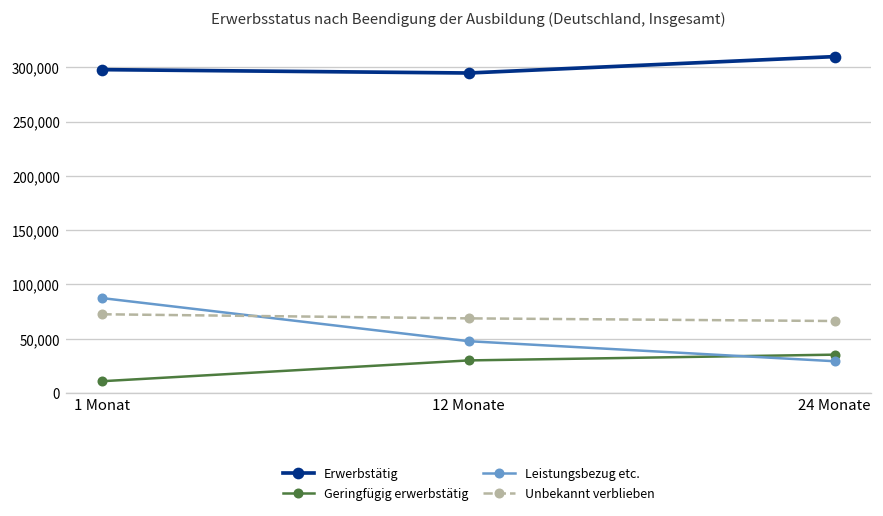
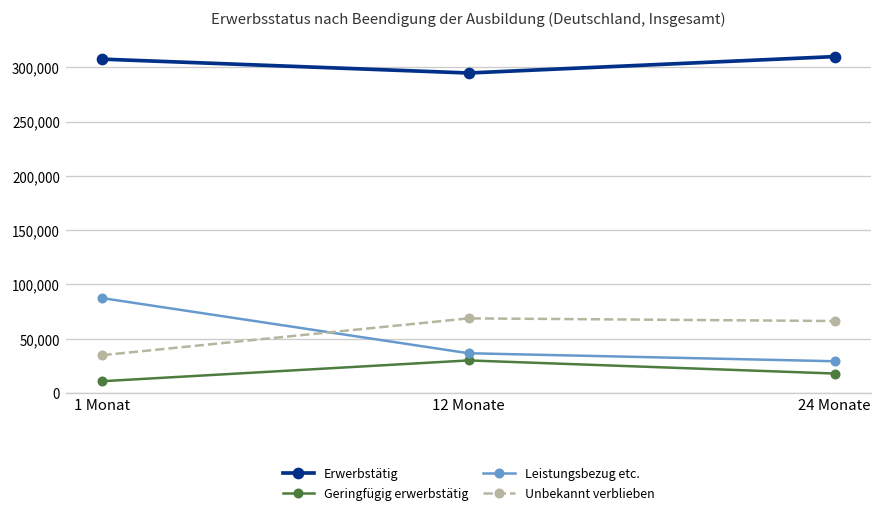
Erwerbstätig, 1 Monat: 300,000 -> 310,000
Unbekannt verblieben, 1 Monat: 70,000 -> 30,000
Leistungsbezug etc., 12 Monate: 50,000 -> 40,000
Geringfügig erwerbstätig, 24 Monate: 40,000 -> 20,000
